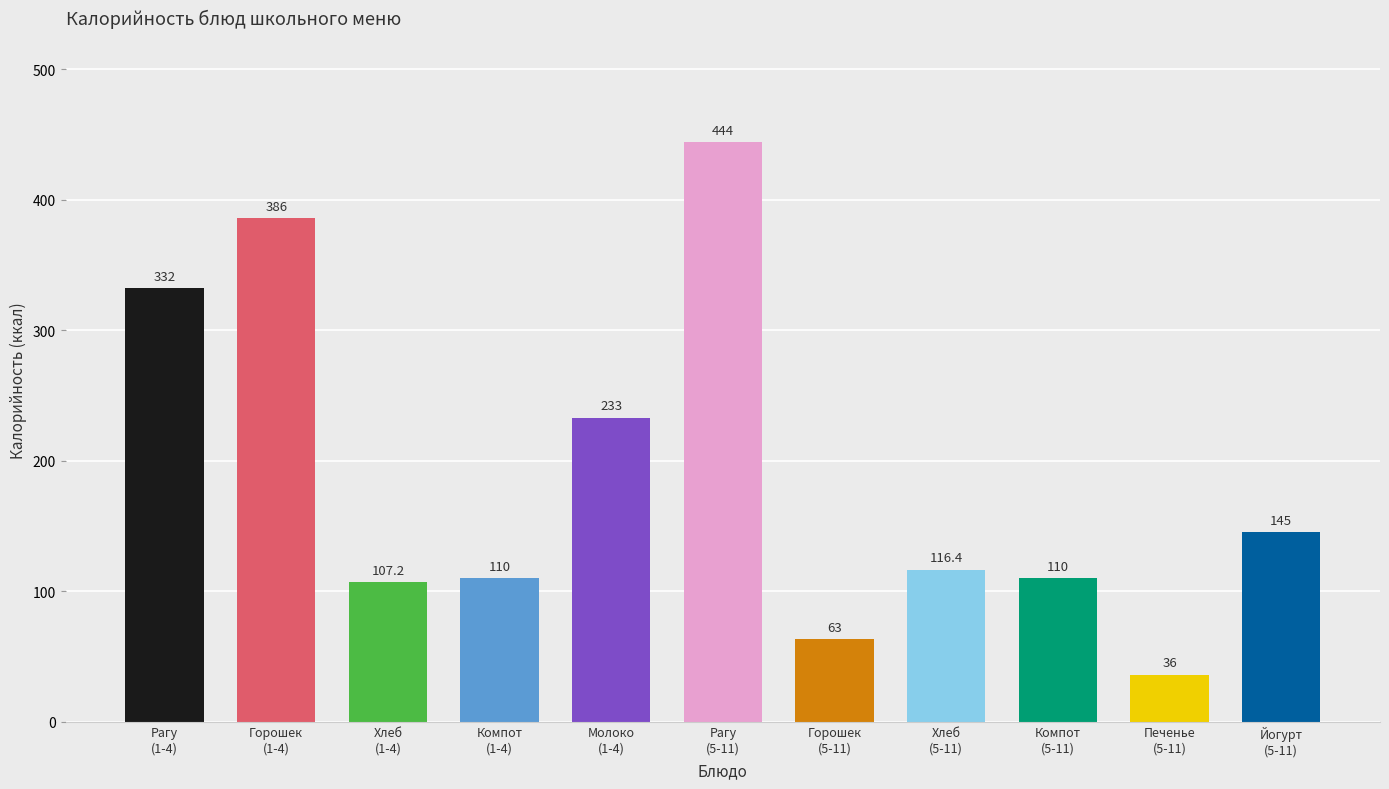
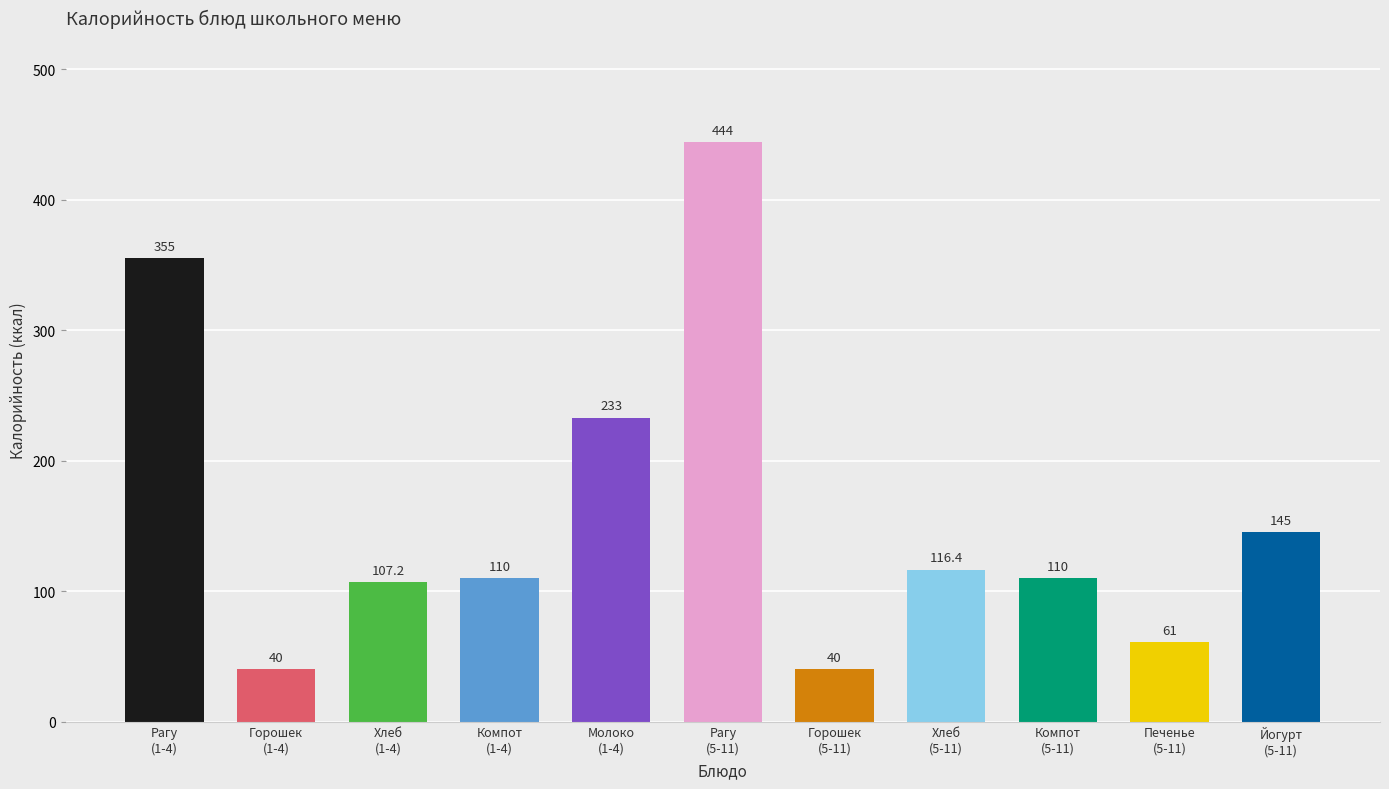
Рагу (1-4): 332 -> 355
Горошек (1-4): 386 -> 40
Горошек (5-11): 63 -> 40
Печенье (5-11): 36 -> 61
